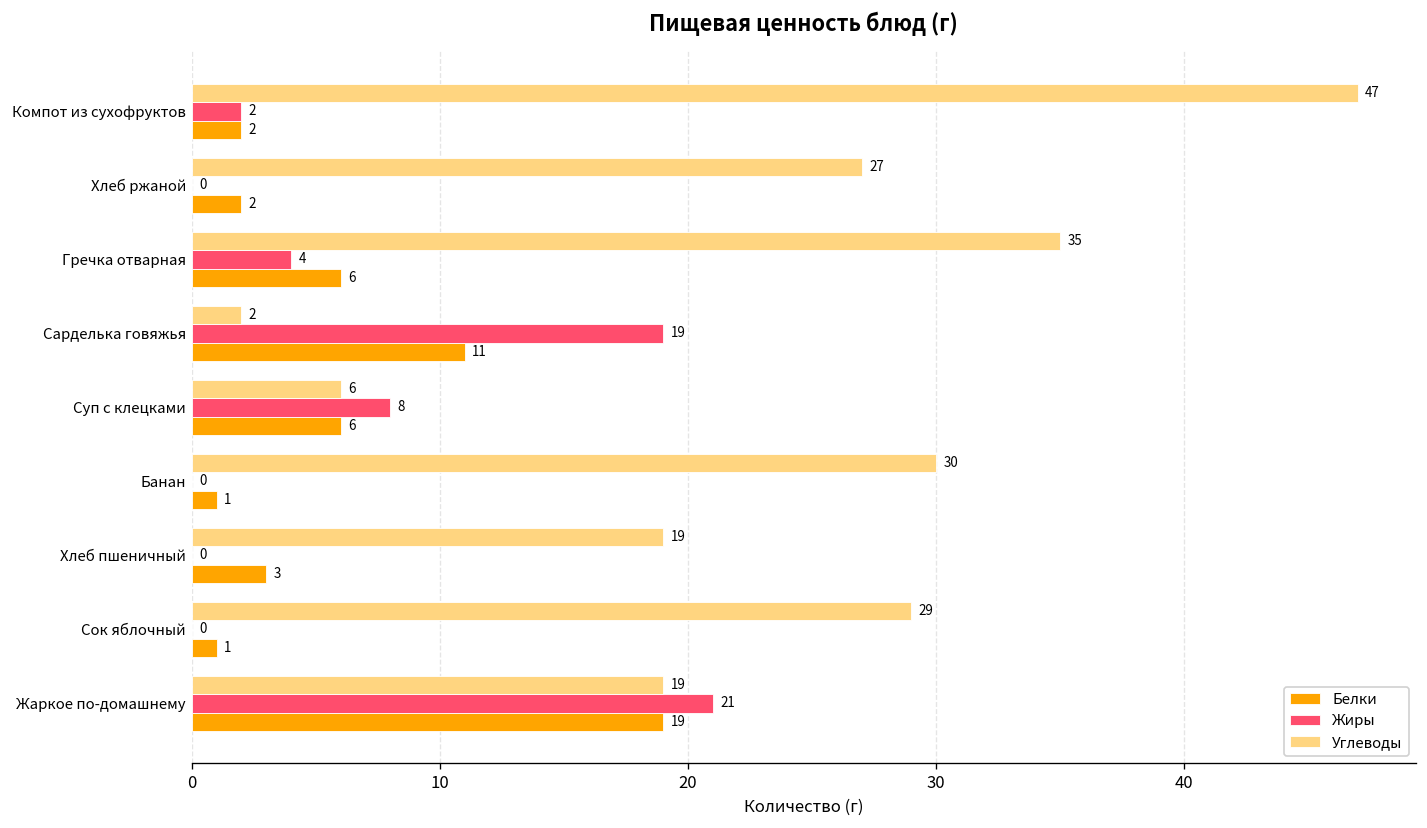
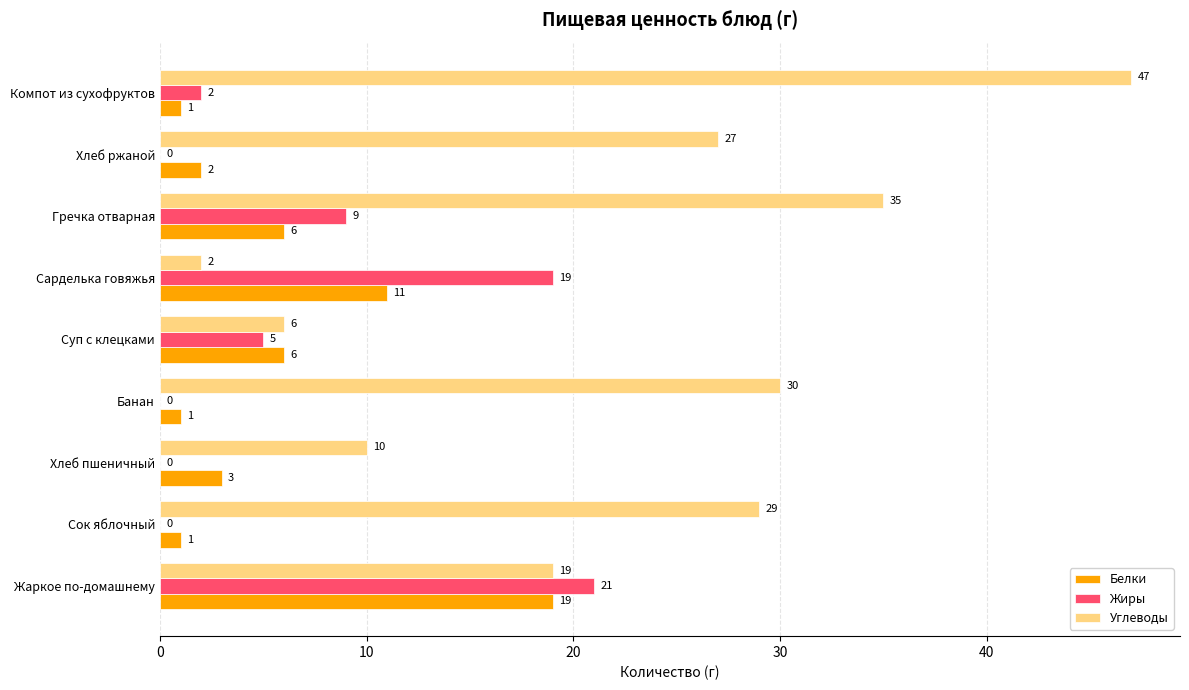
Белки, Компот из сухофруктов: 2 -> 1
Жиры, Гречка отварная: 4 -> 9
Жиры, Суп с клецками: 8 -> 5
Углеводы, Хлеб пшеничный: 19 -> 10
